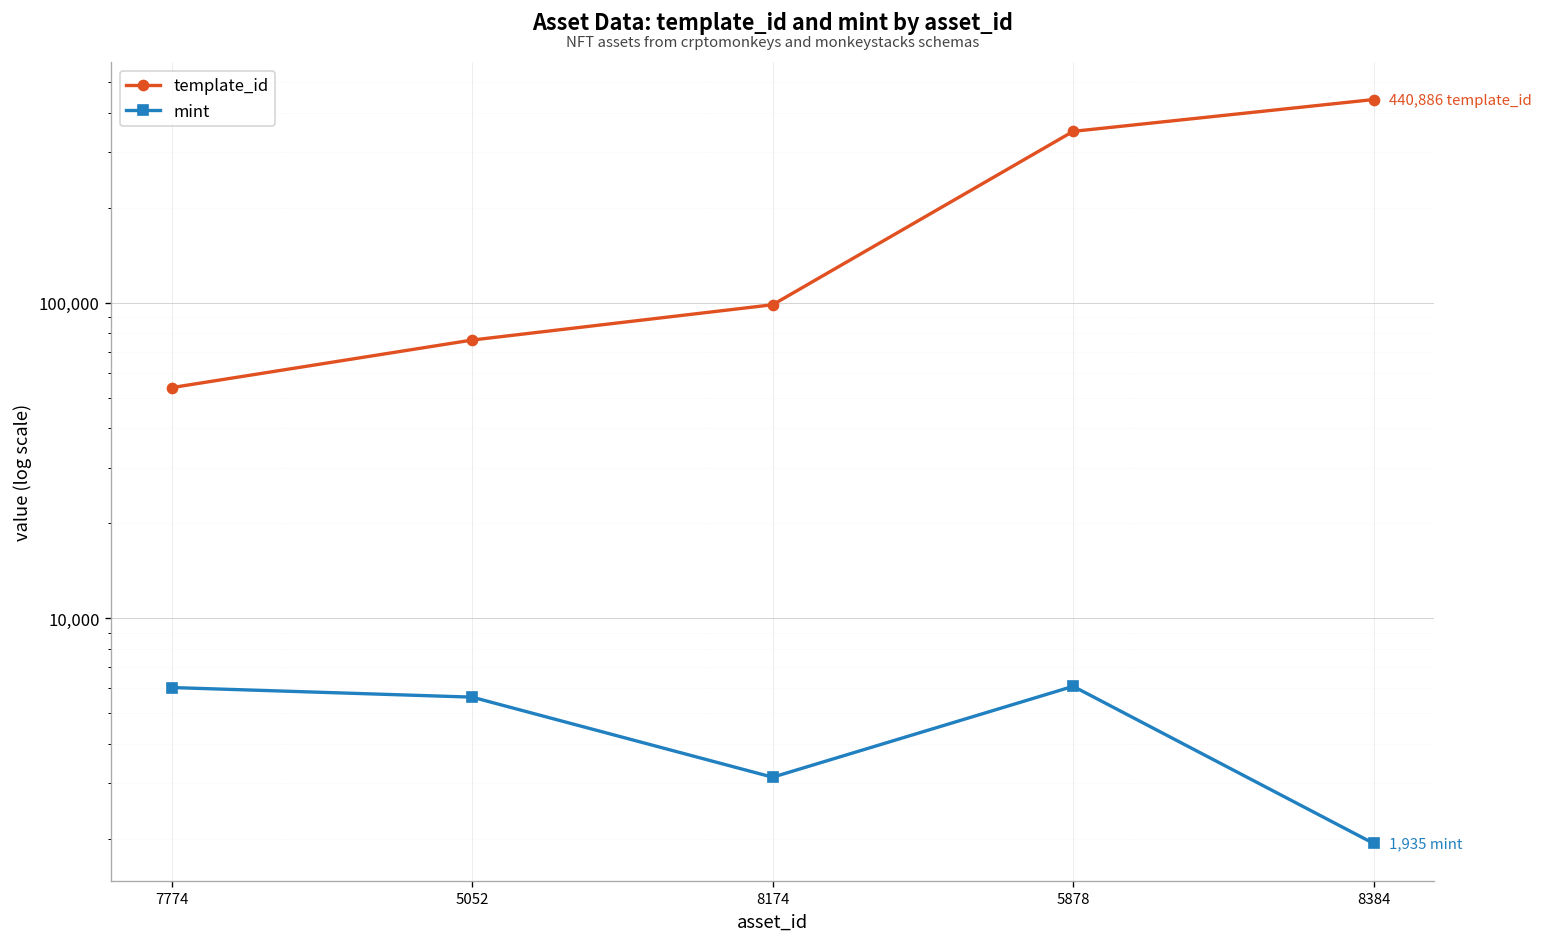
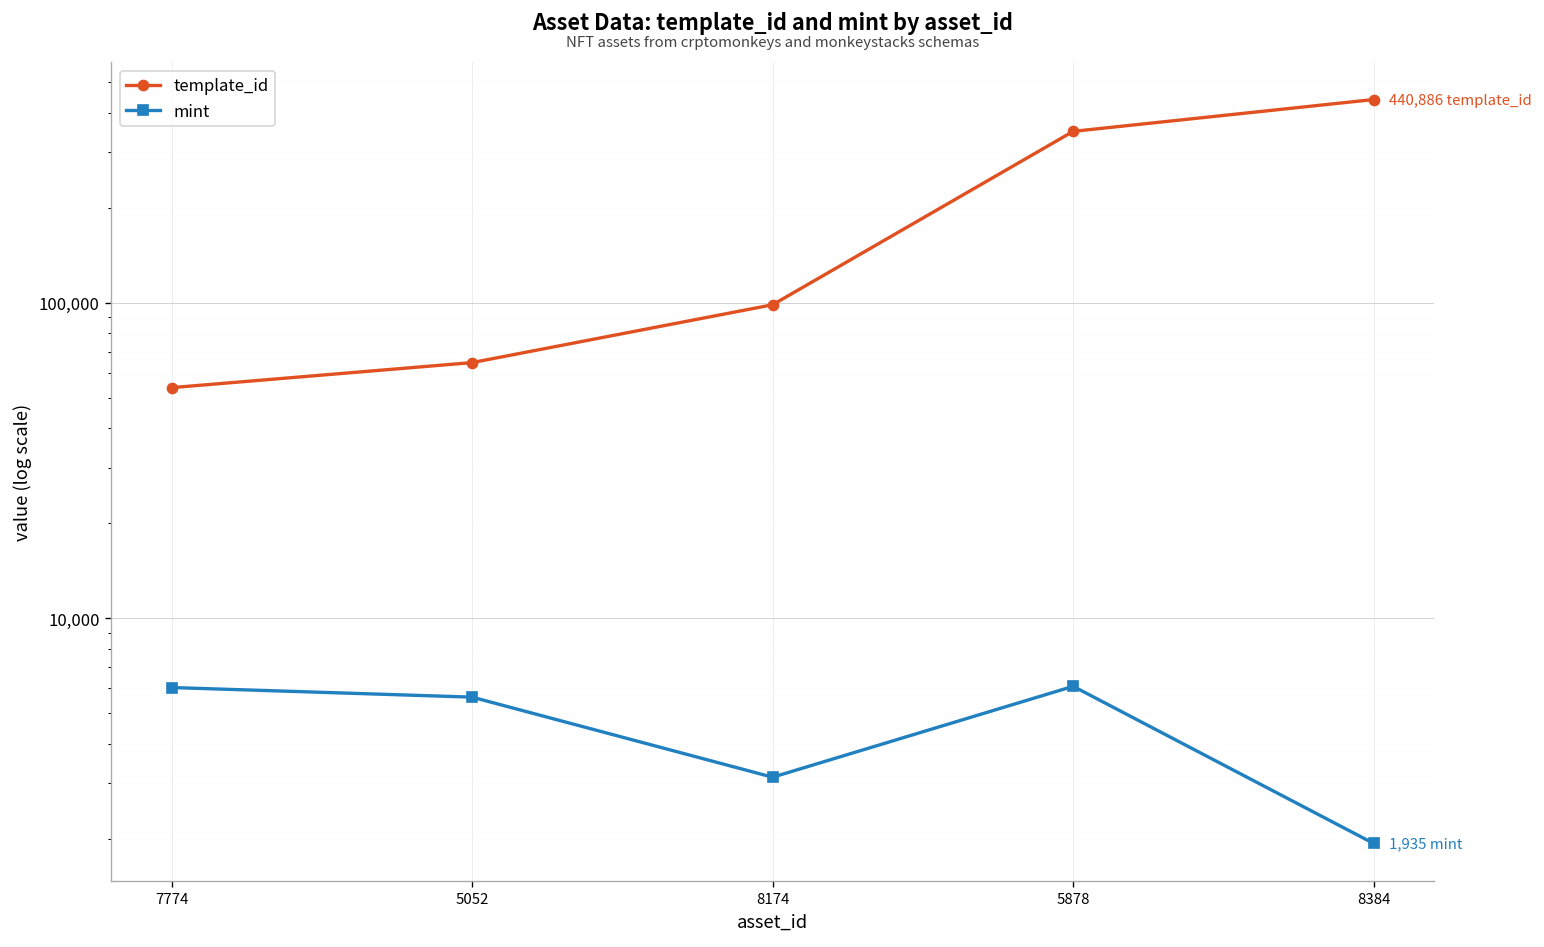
template_id, 5052: 76,000 -> 65,000
